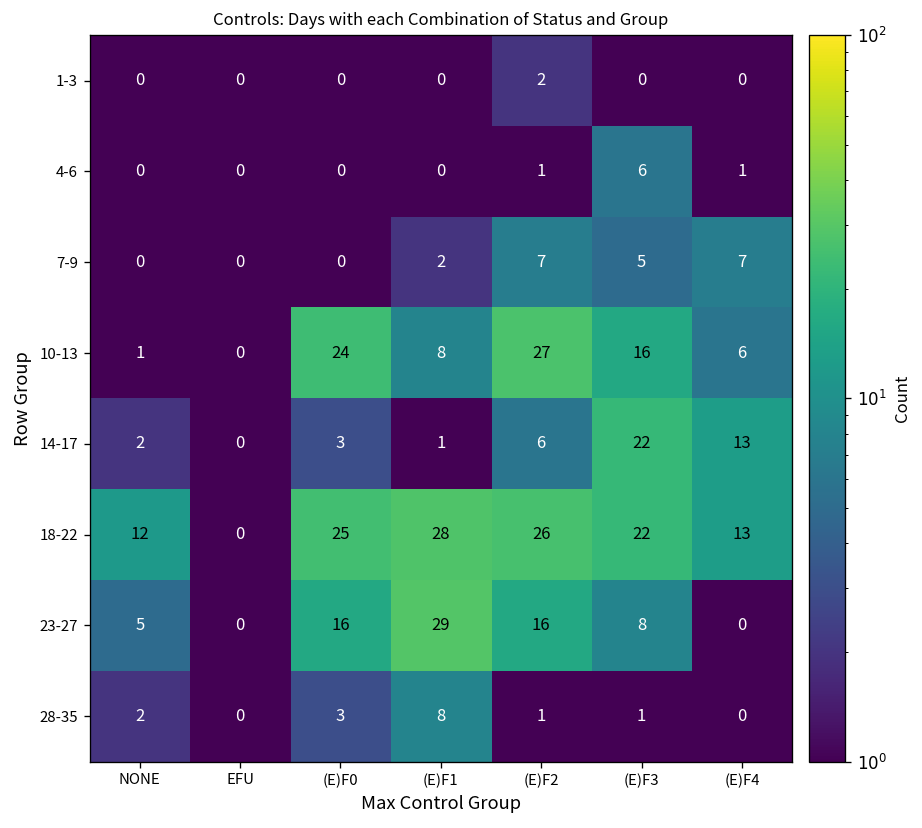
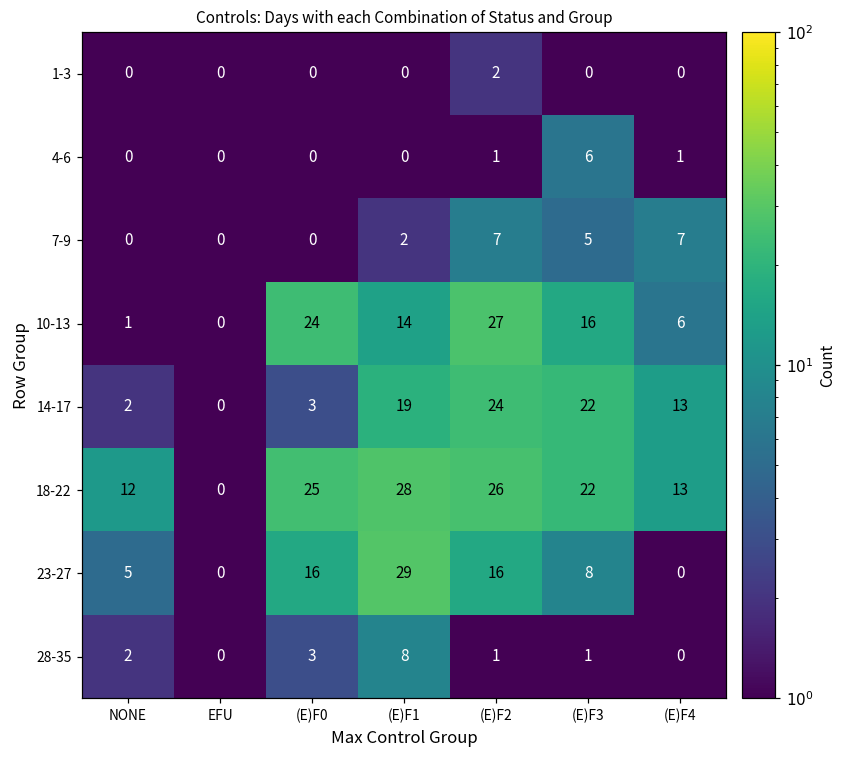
10-13, (E)F1: 8 -> 14
14-17, (E)F1: 1 -> 19
14-17, (E)F2: 6 -> 24
